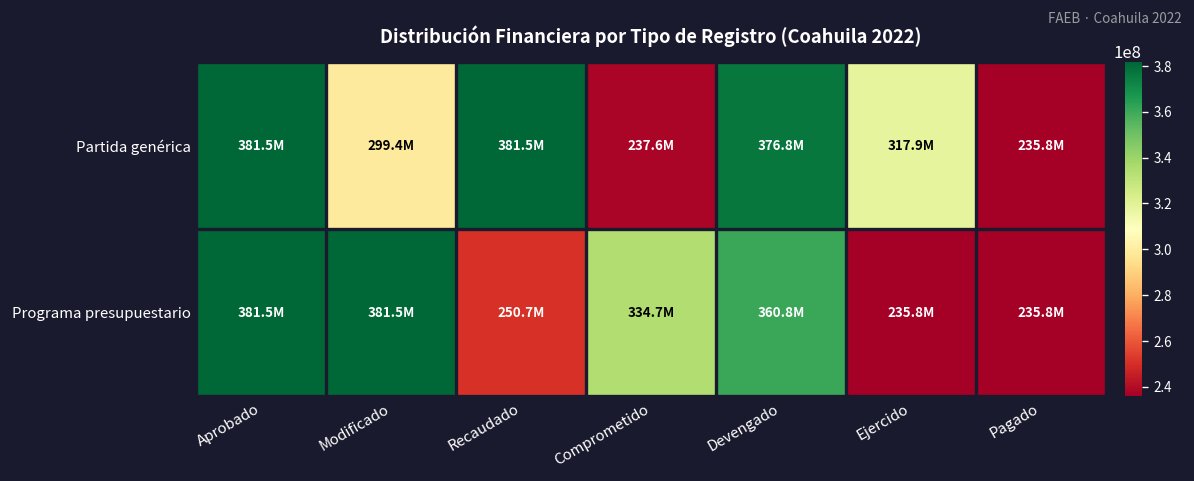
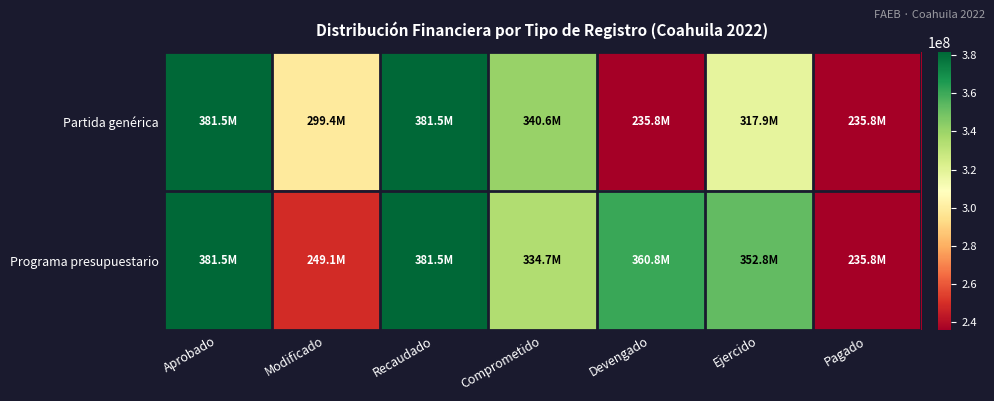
Partida genérica, Comprometido: 237.6M -> 340.6M
Partida genérica, Devengado: 376.8M -> 235.8M
Programa presupuestario, Modificado: 381.5M -> 249.1M
Programa presupuestario, Recaudado: 250.7M -> 381.5M
Programa presupuestario, Ejercido: 235.8M -> 352.8M
